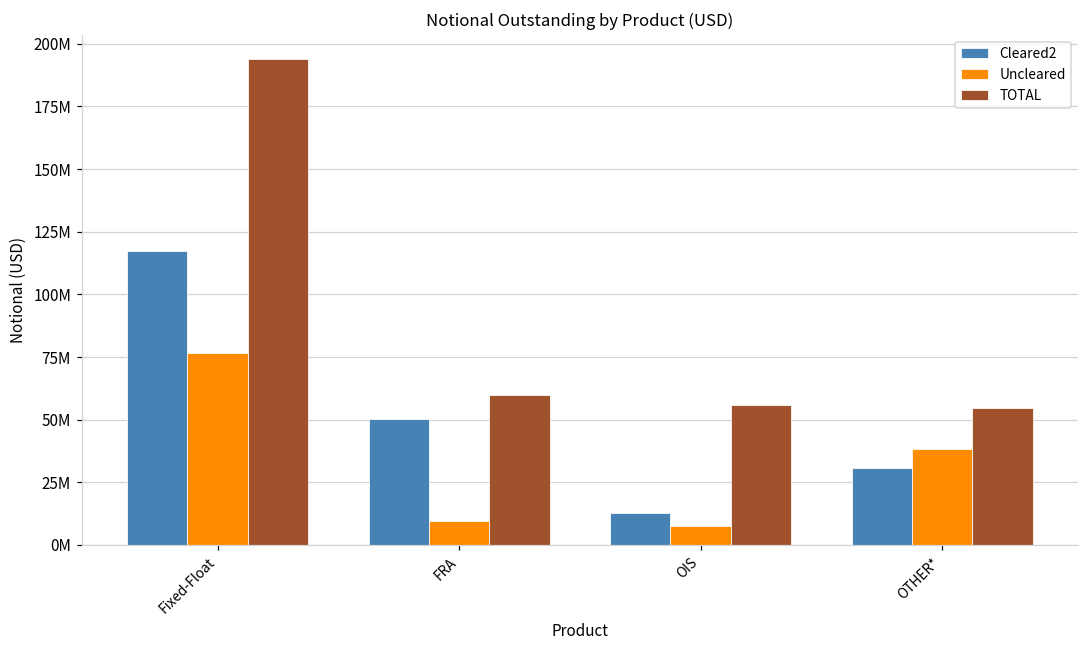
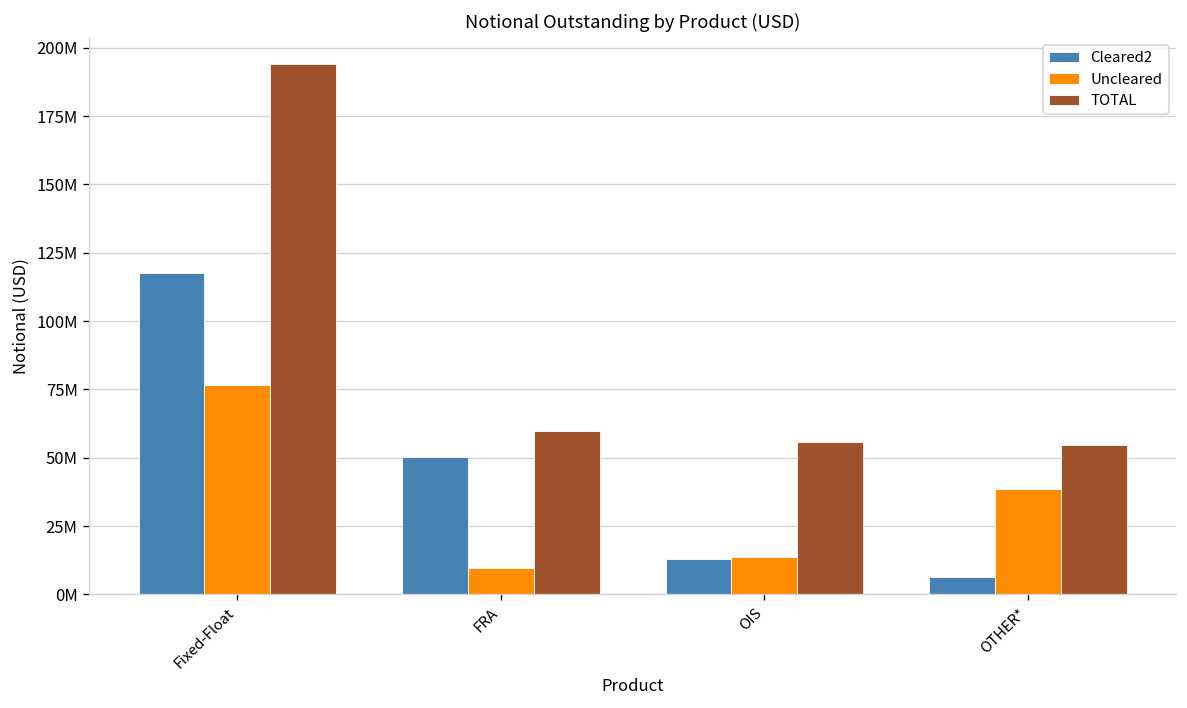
Uncleared, OIS: 8000000 -> 14000000
Cleared2, OTHER*: 31000000 -> 7000000
